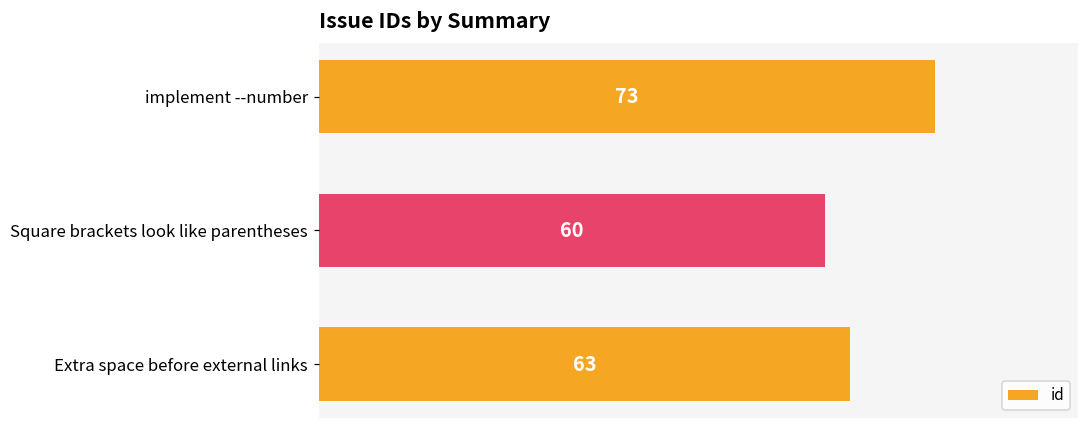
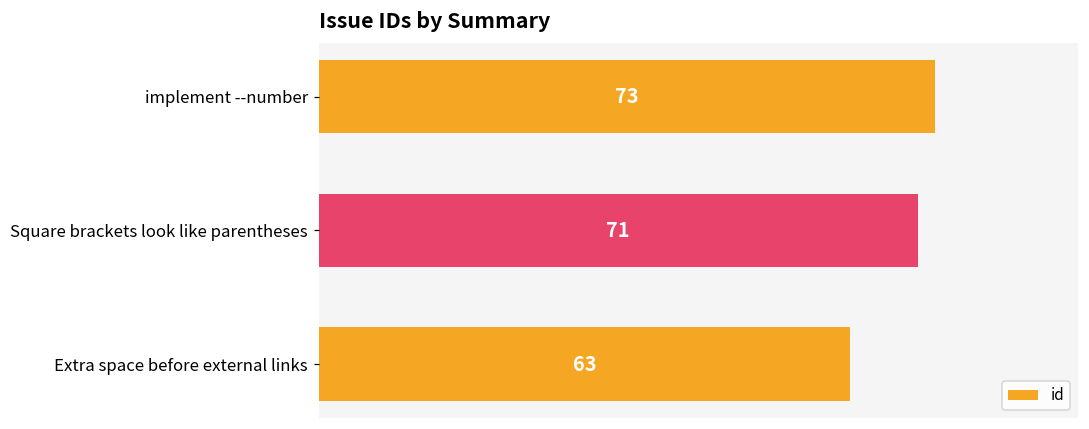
Square brackets look like parentheses: 60 -> 71
